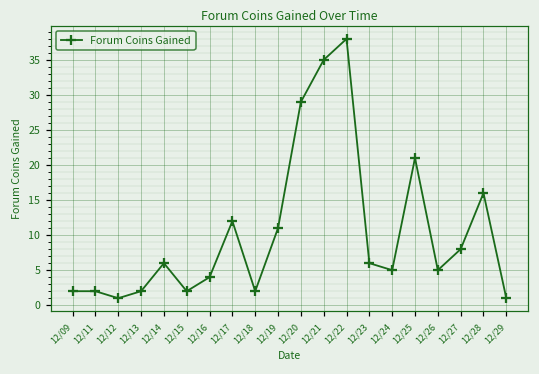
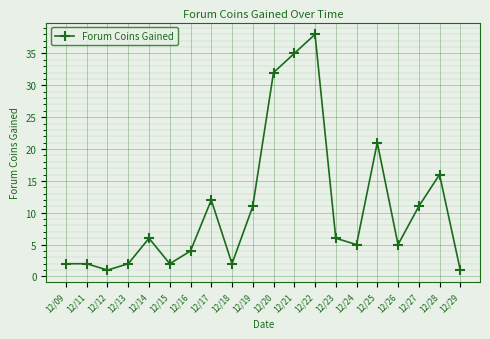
12/20: 29 -> 32
12/27: 8 -> 11
